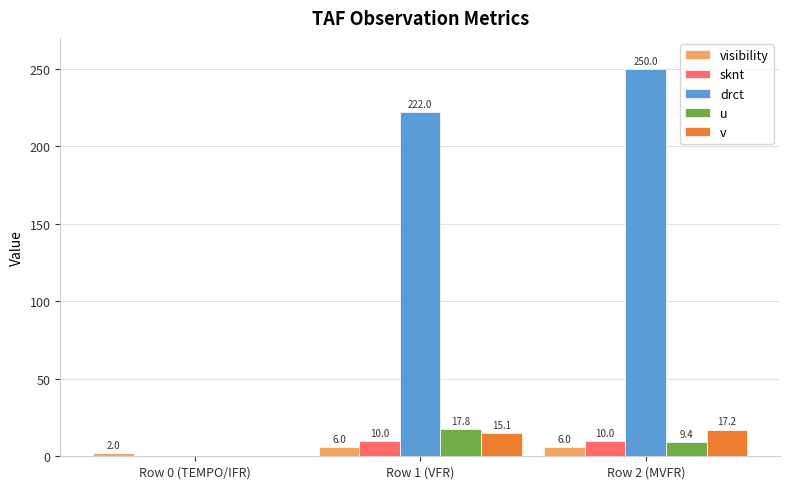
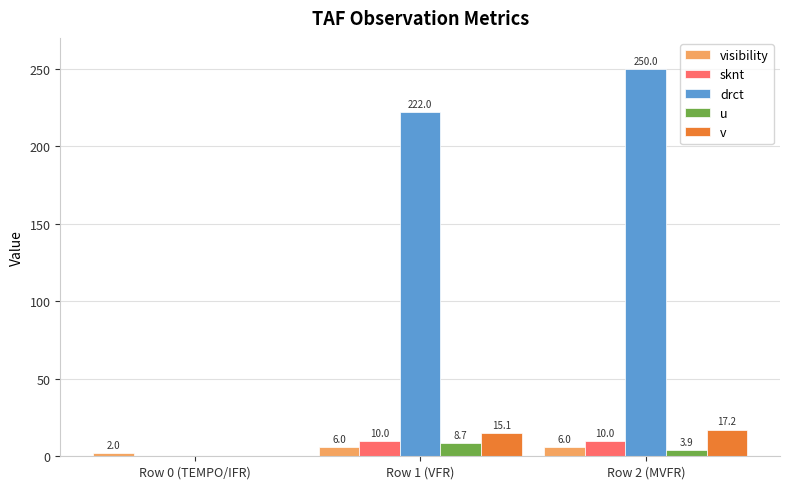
u, Row 1 (VFR): 17.8 -> 8.7
u, Row 2 (MVFR): 9.4 -> 3.9
